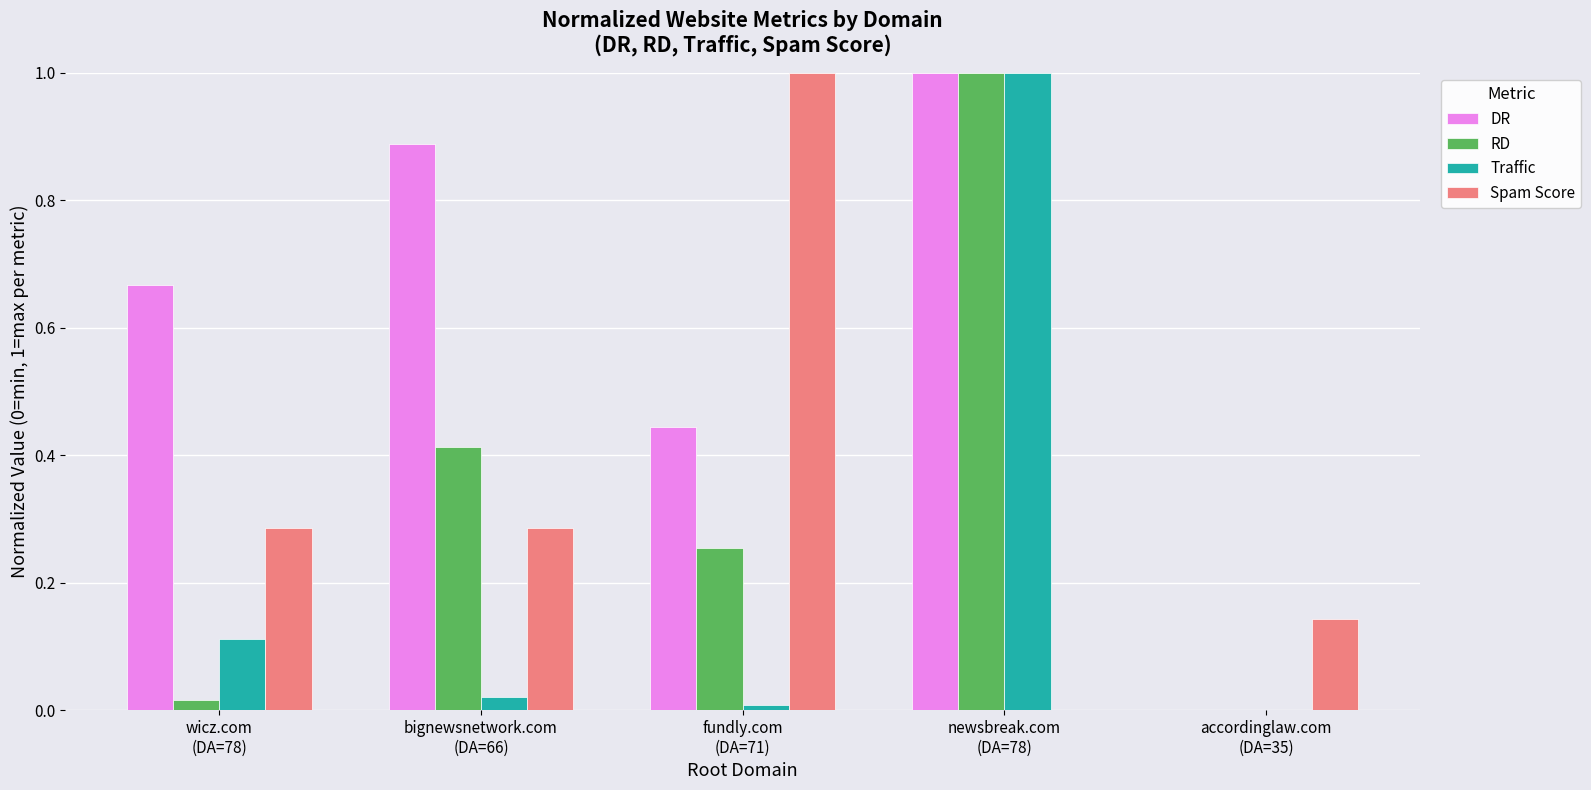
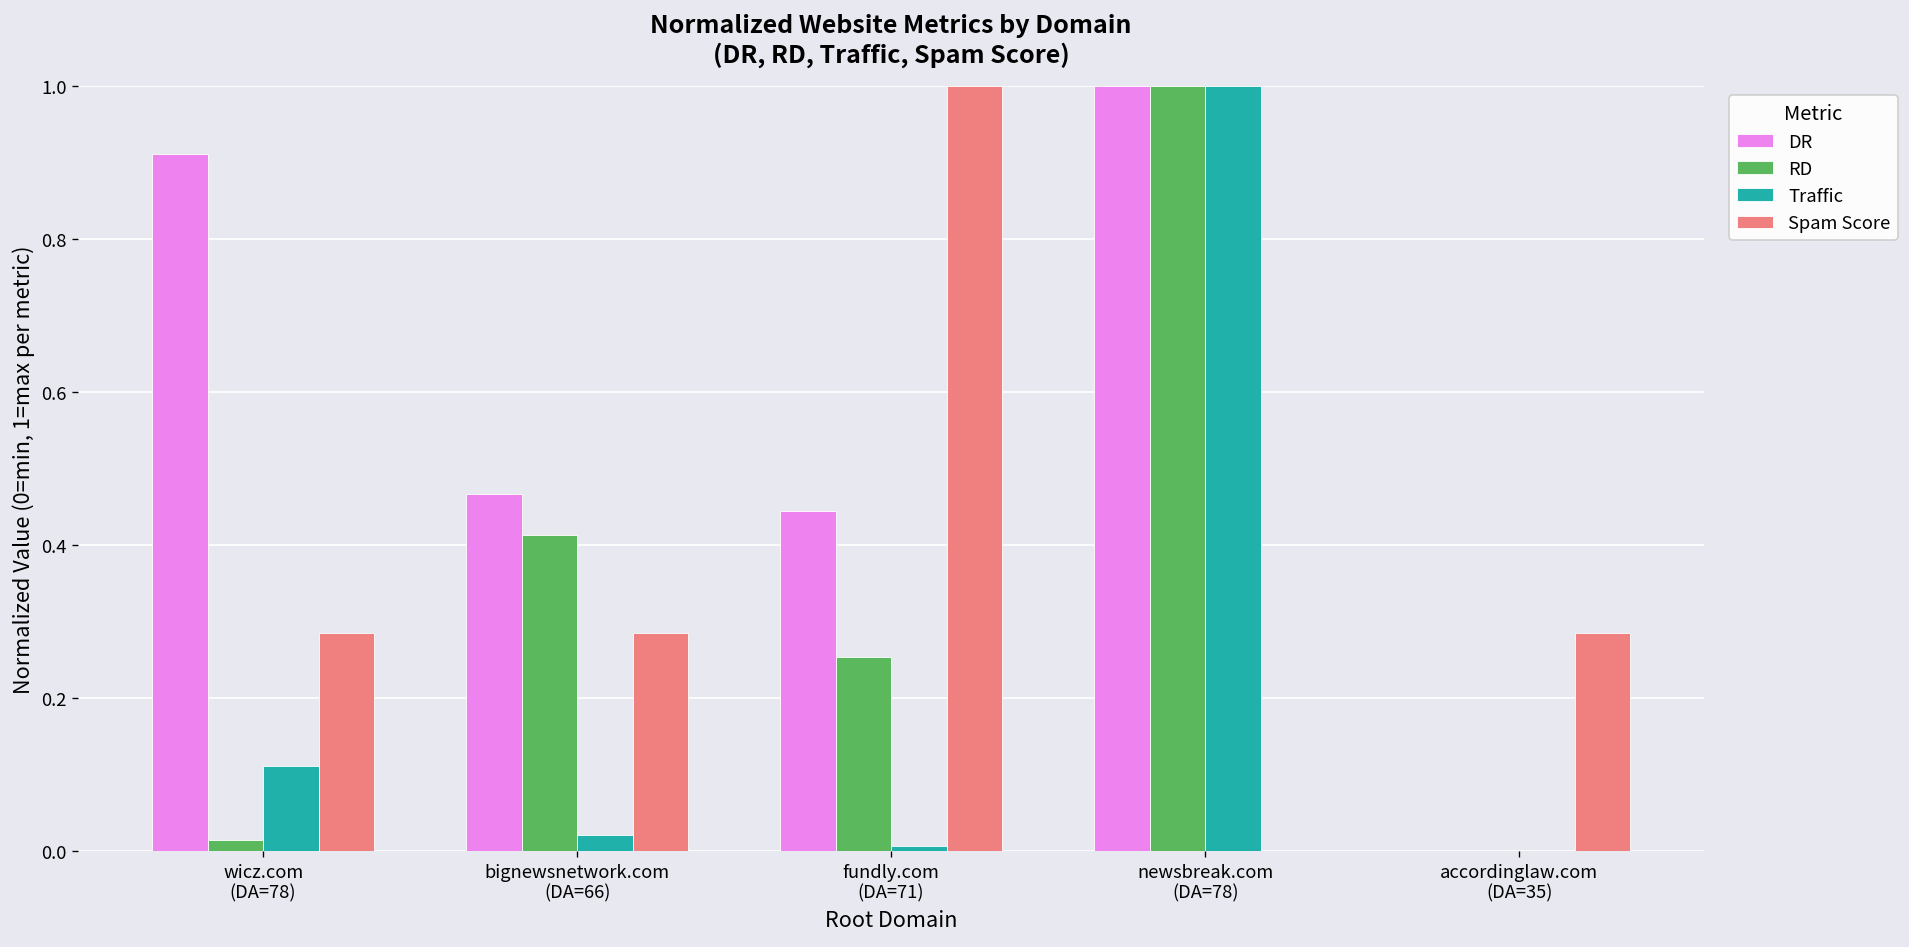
DR, wicz.com (DA=78): 0.67 -> 0.91
DR, bignewsnetwork.com (DA=66): 0.89 -> 0.47
Spam Score, accordinglaw.com (DA=35): 0.14 -> 0.29
